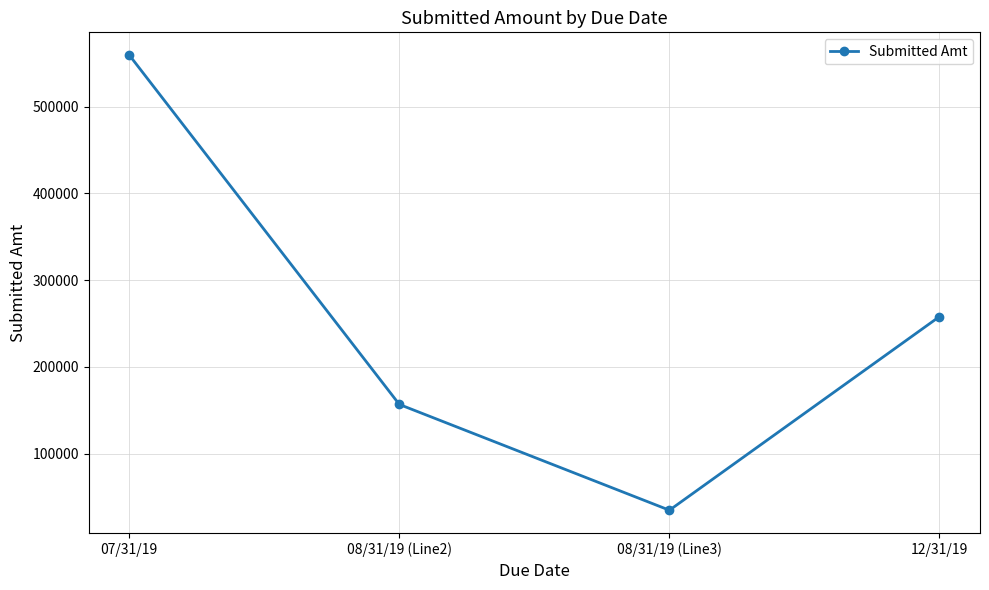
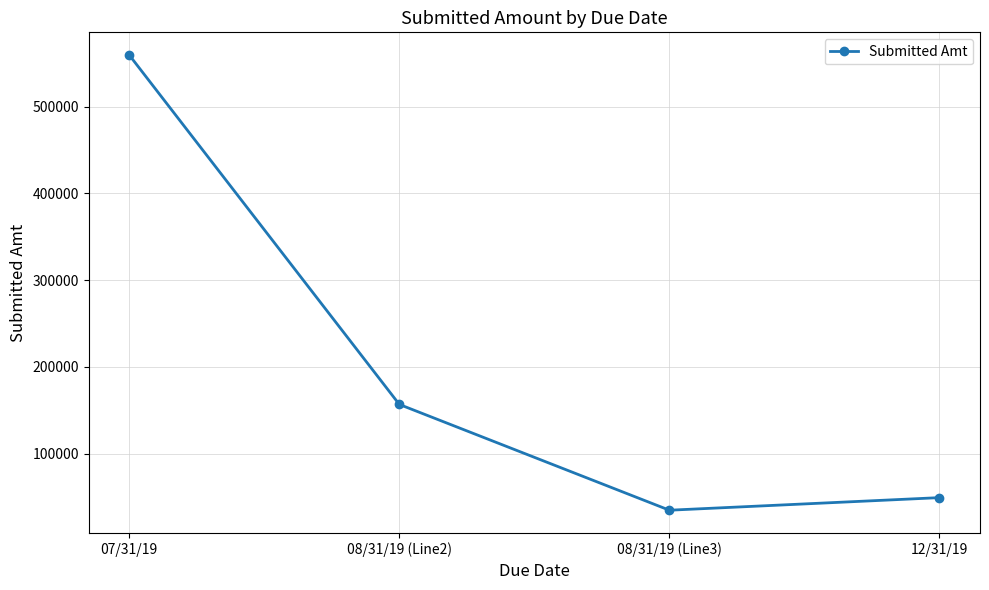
12/31/19: 260000 -> 50000
